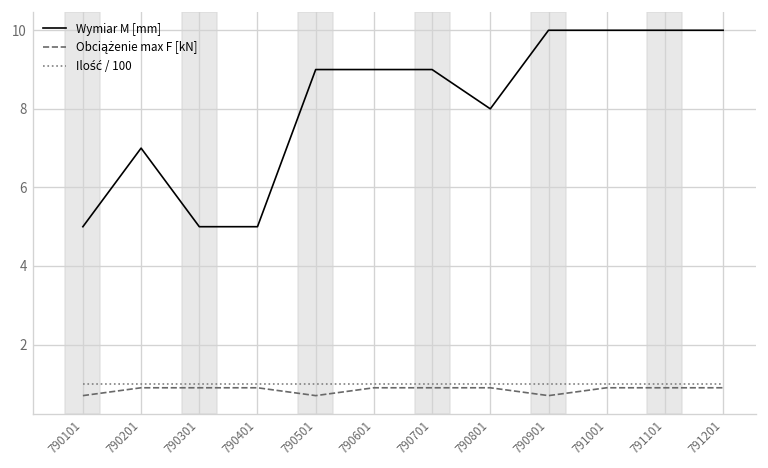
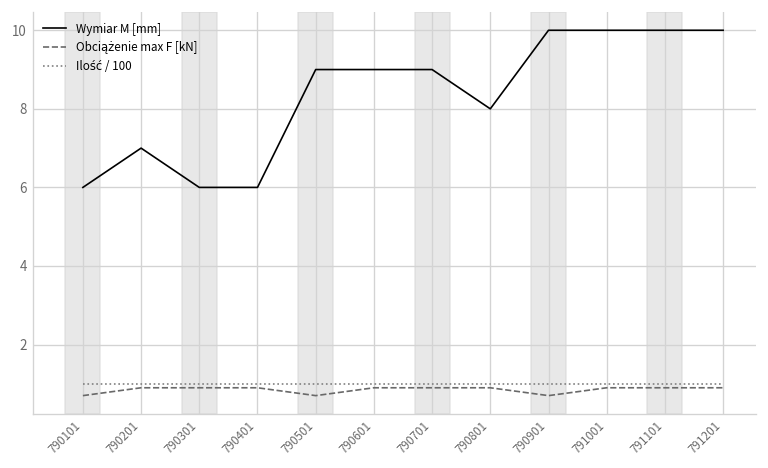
Wymiar M [mm], 790101: 5 -> 6
Wymiar M [mm], 790301: 5 -> 6
Wymiar M [mm], 790401: 5 -> 6
